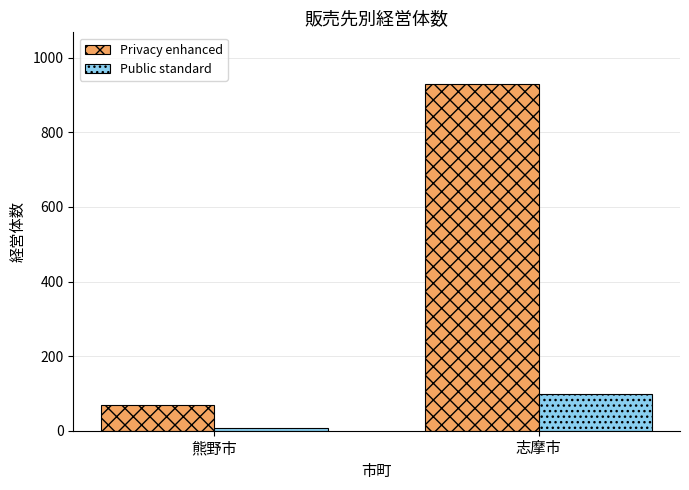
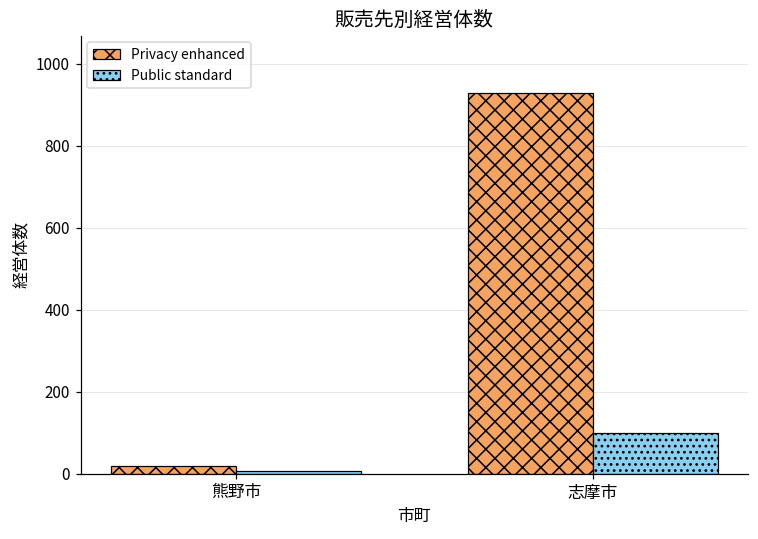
Privacy enhanced, 熊野市: 70 -> 20
